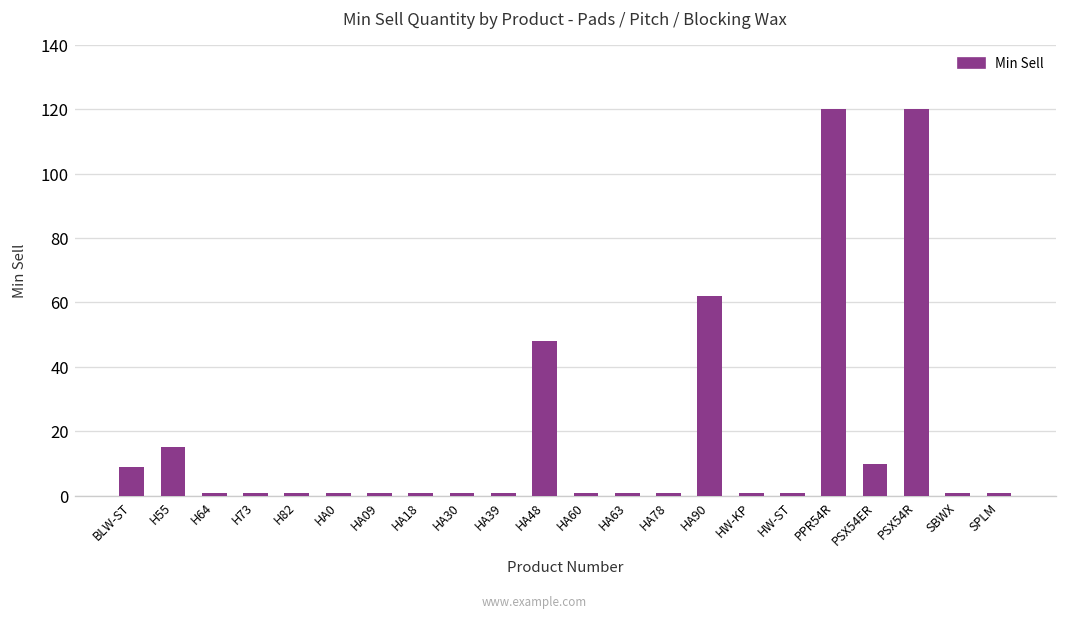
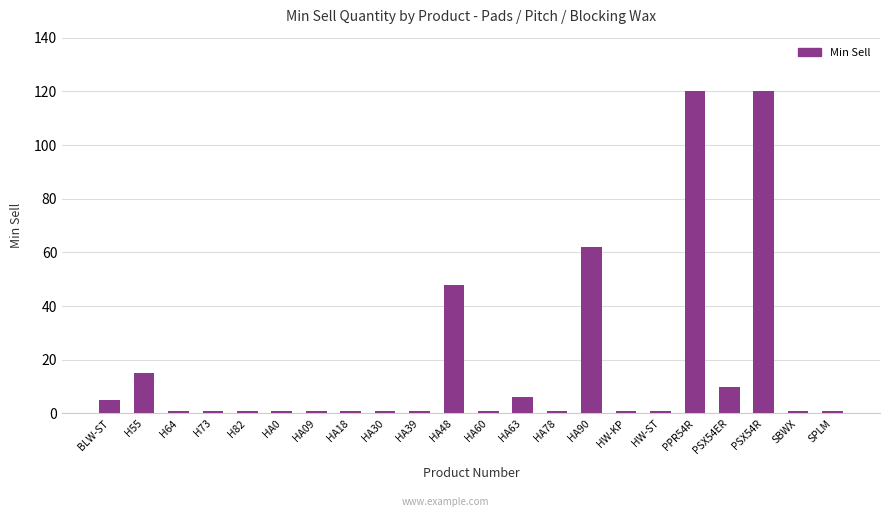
BLW-ST: 9 -> 5
HA63: 1 -> 6
